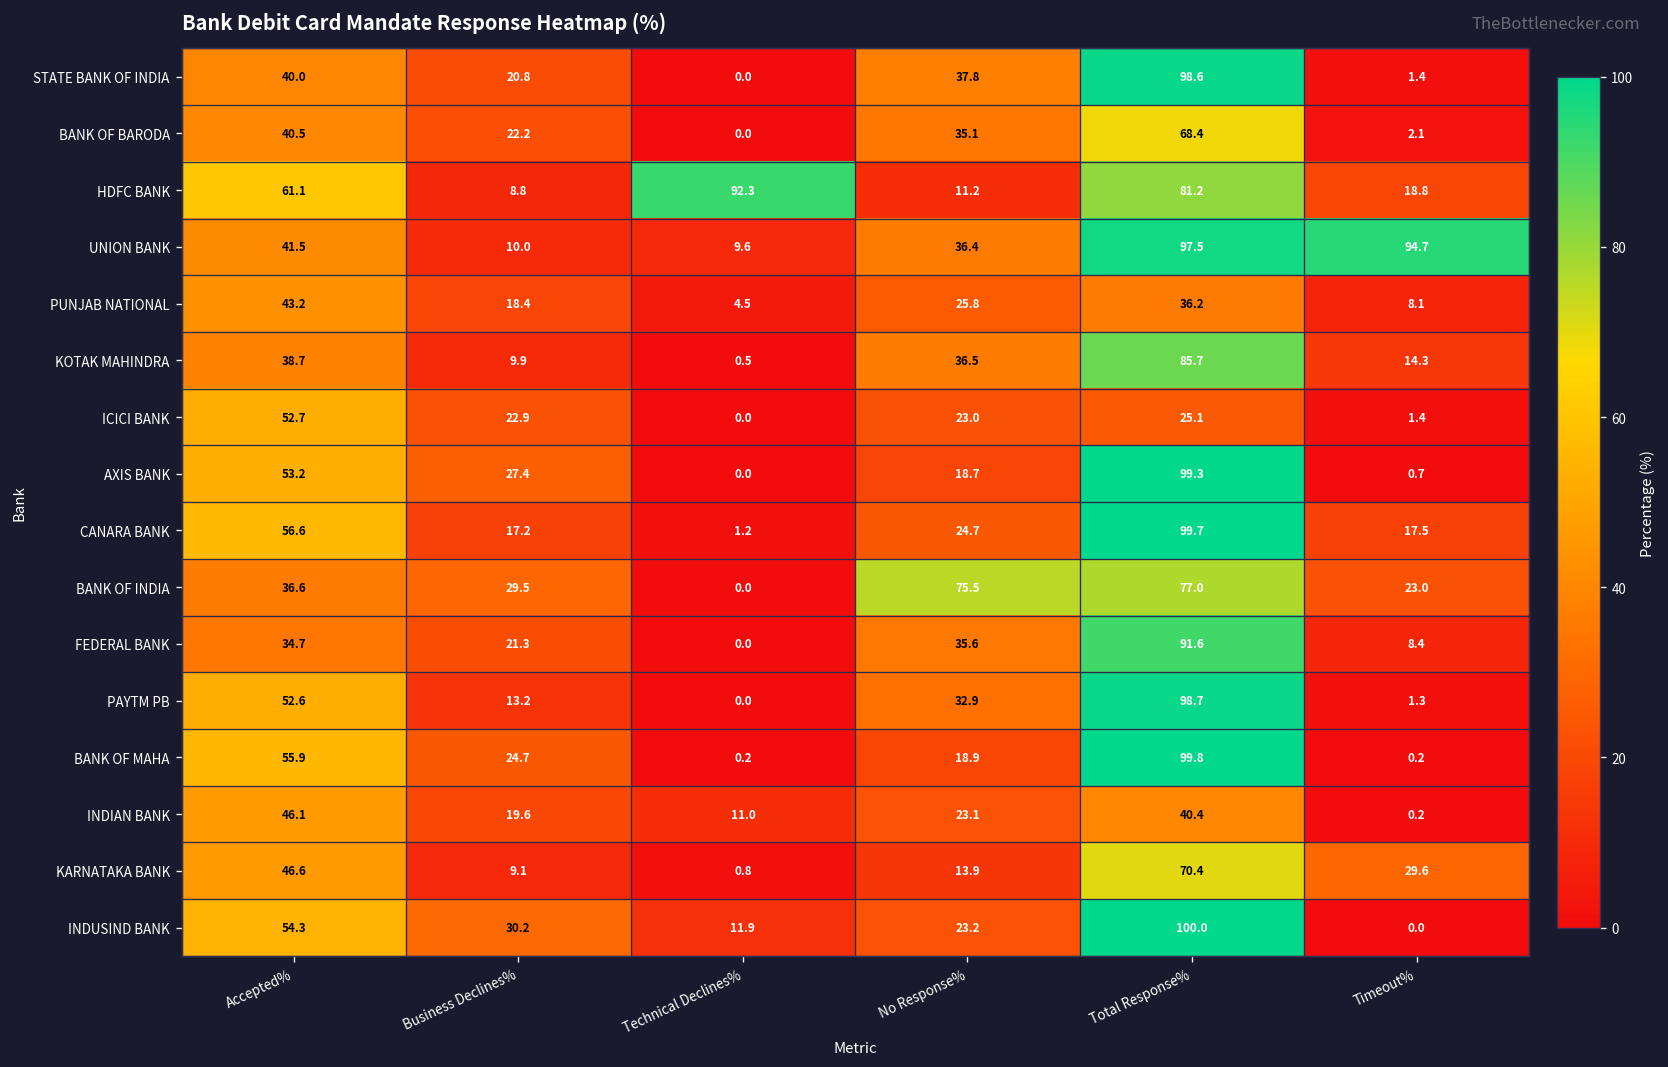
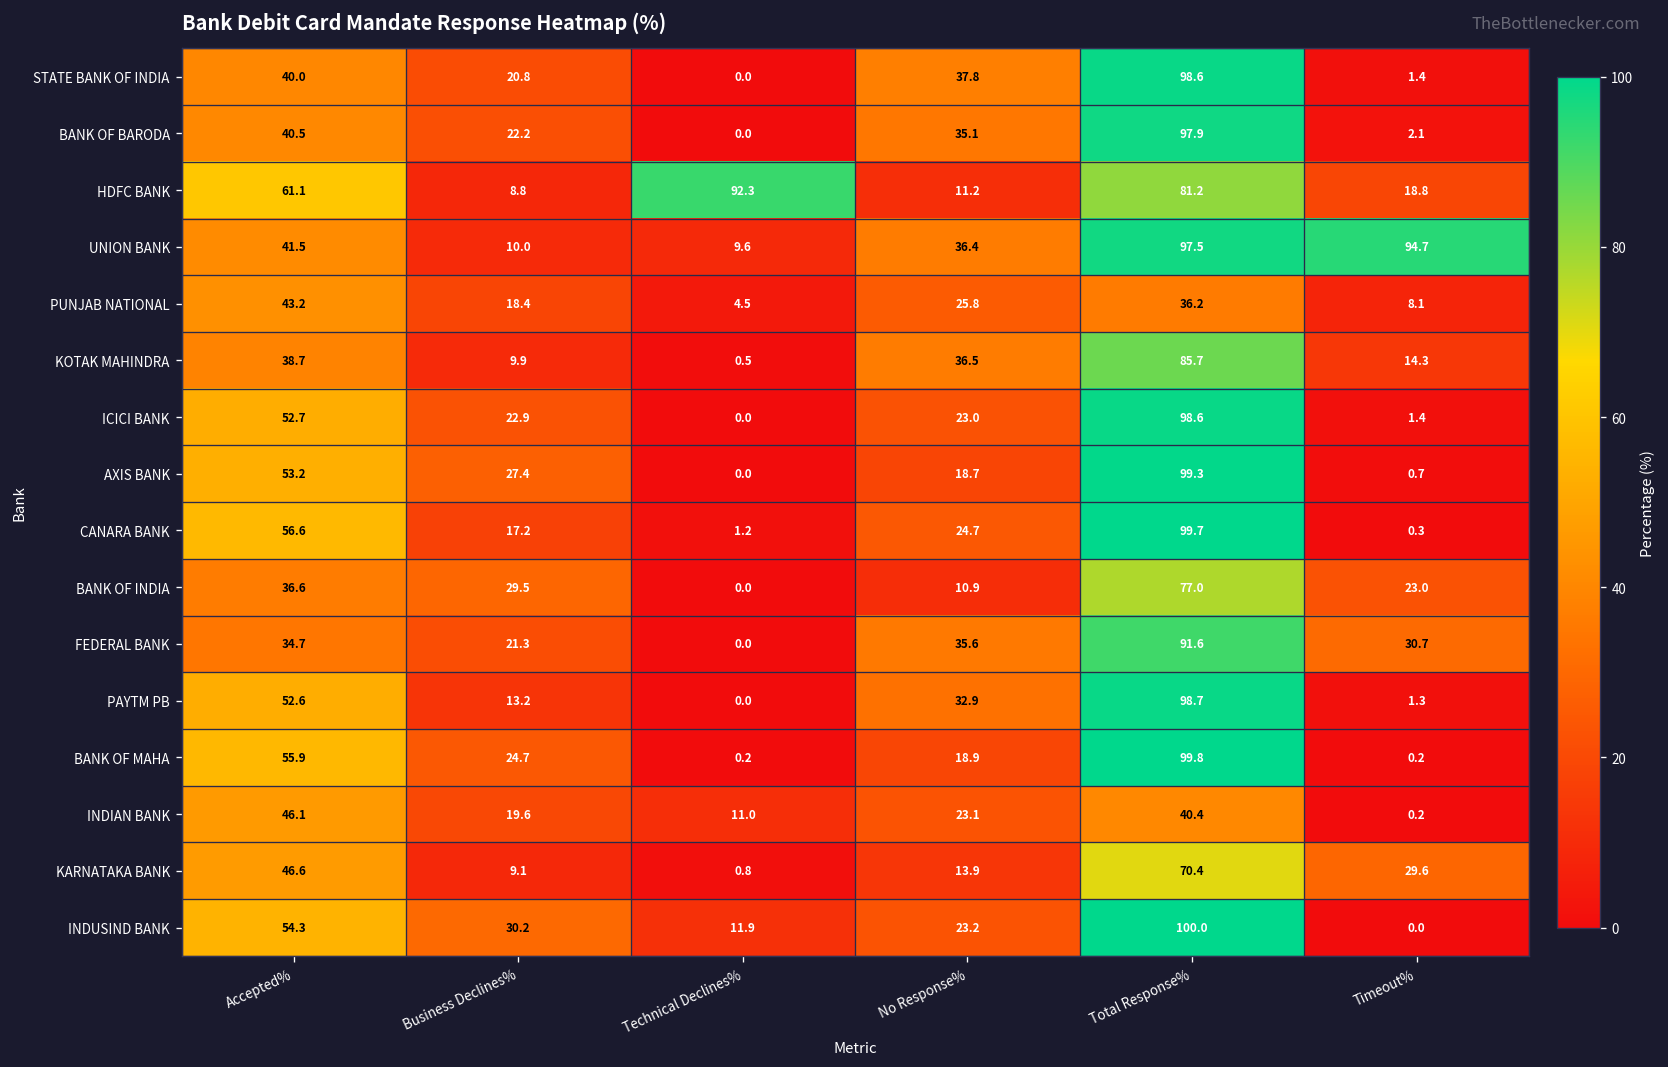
BANK OF BARODA, Total Response%: 68.4 -> 97.9
ICICI BANK, Total Response%: 25.1 -> 98.6
CANARA BANK, Timeout%: 17.5 -> 0.3
BANK OF INDIA, No Response%: 75.5 -> 10.9
FEDERAL BANK, Timeout%: 8.4 -> 30.7
